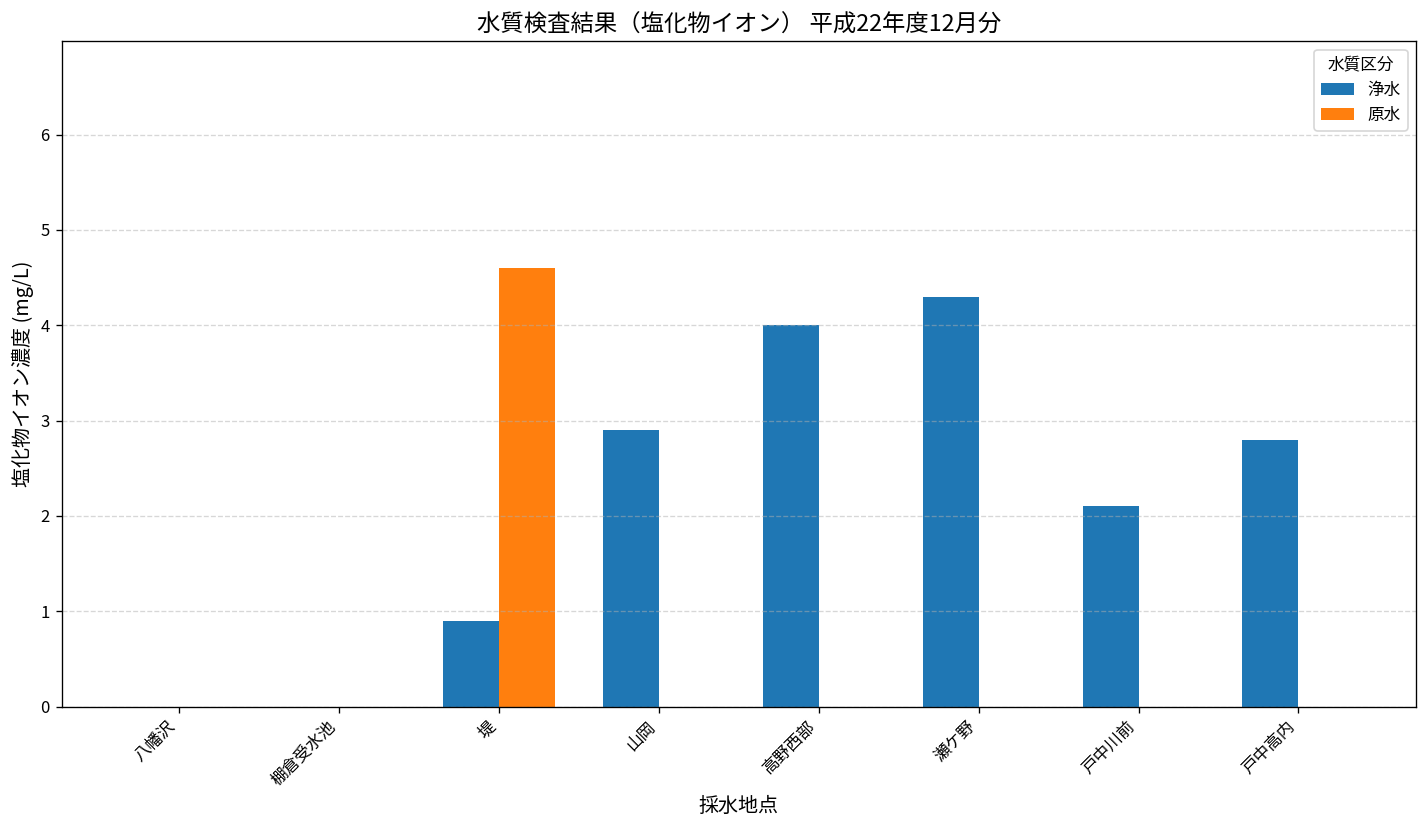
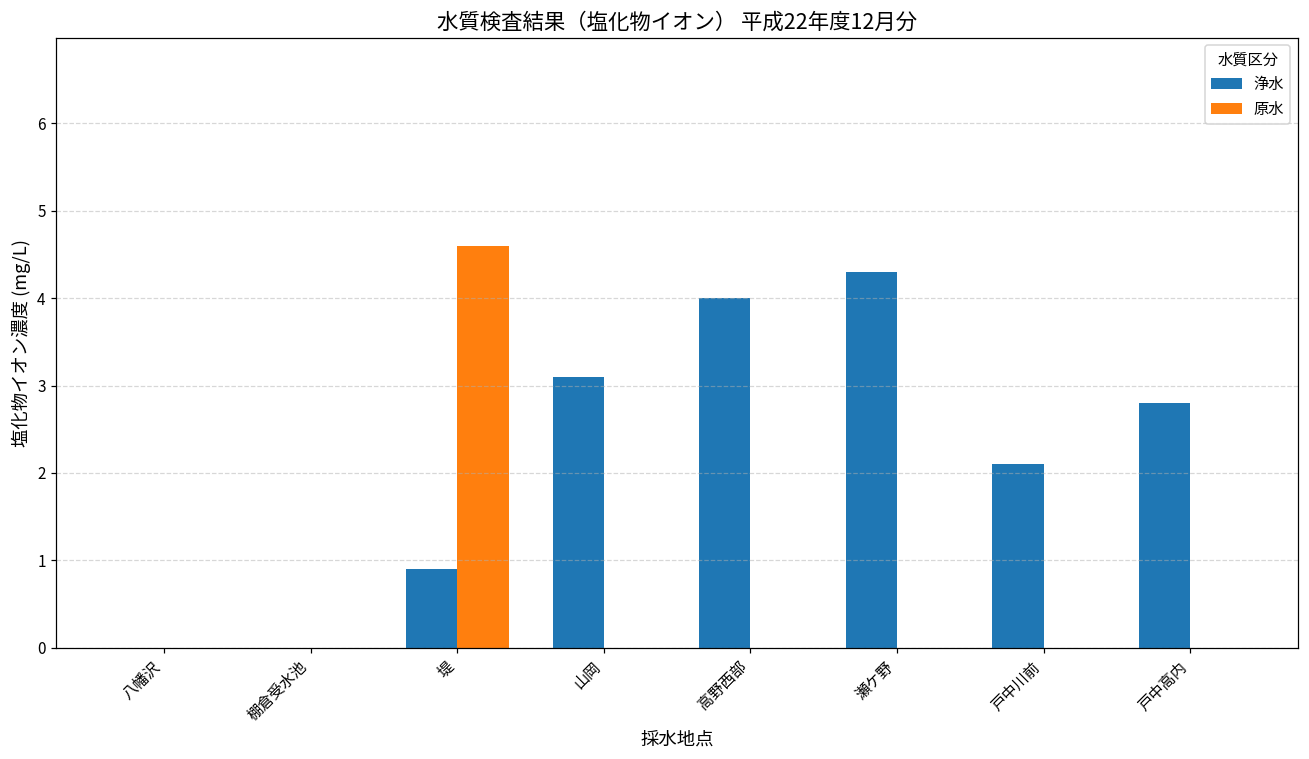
浄水, 山岡: 2.9 -> 3.1
